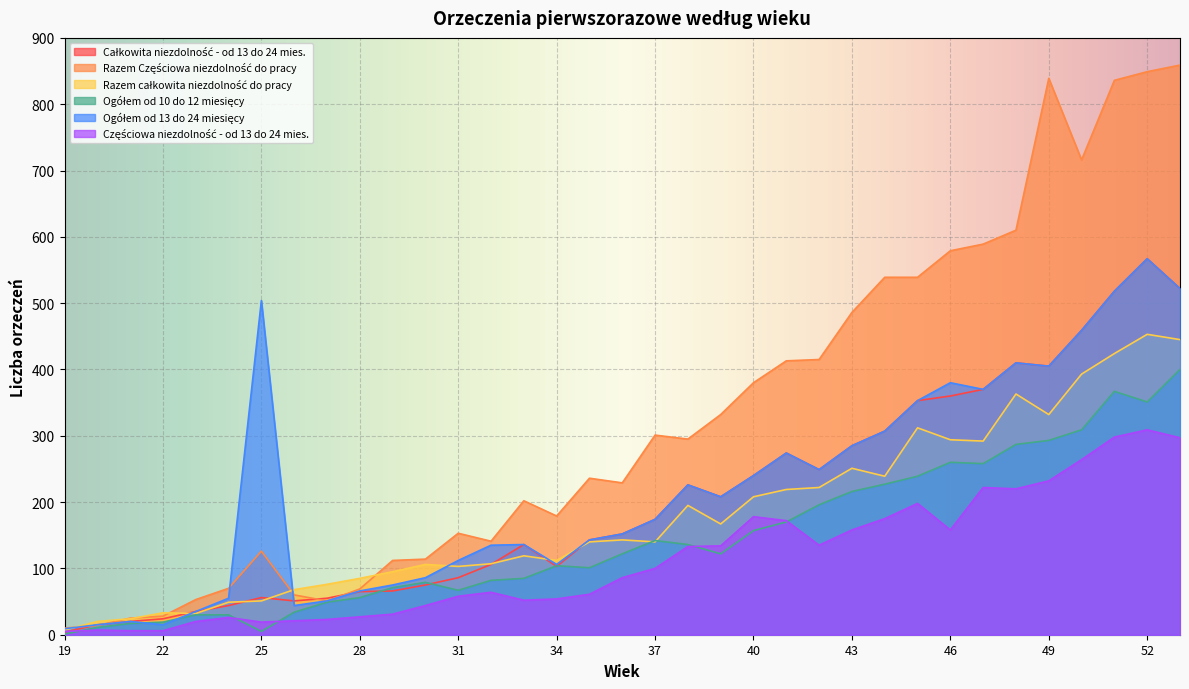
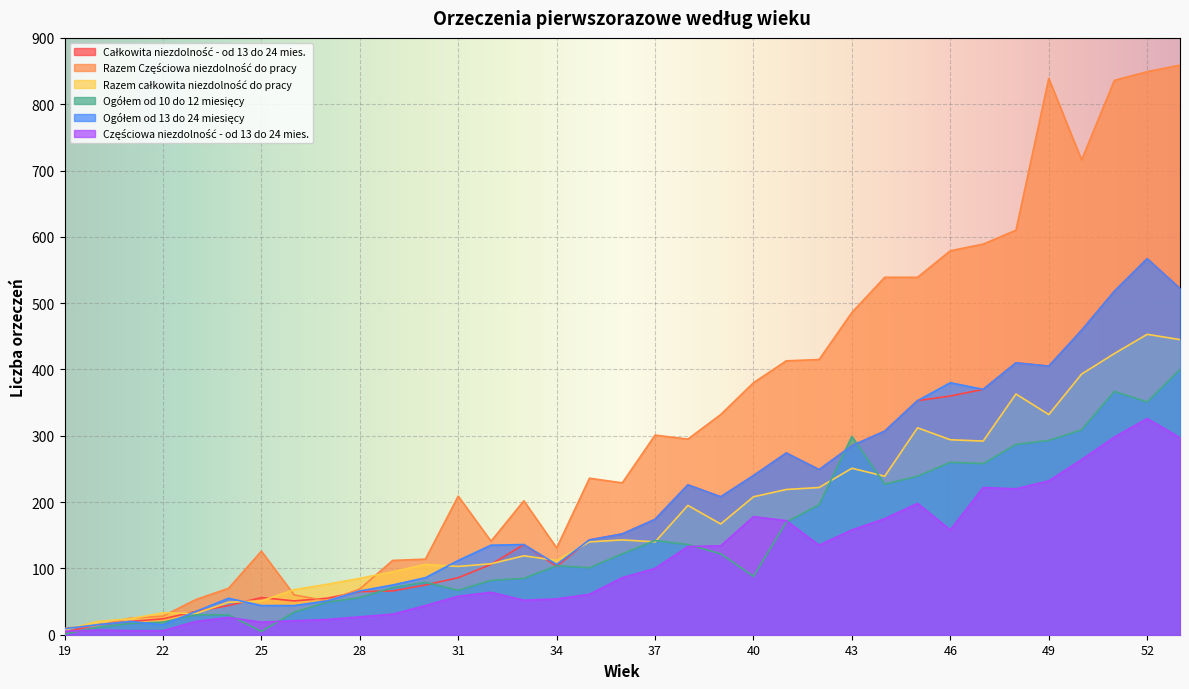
Ogółem od 13 do 24 miesięcy, 25: 500 -> 40
Razem Częściowa niezdolność do pracy, 31: 150 -> 210
Razem Częściowa niezdolność do pracy, 34: 180 -> 130
Ogółem od 10 do 12 miesięcy, 40: 160 -> 90
Ogółem od 10 do 12 miesięcy, 43: 220 -> 300
Częściowa niezdolność - od 13 do 24 mies., 52: 310 -> 330
